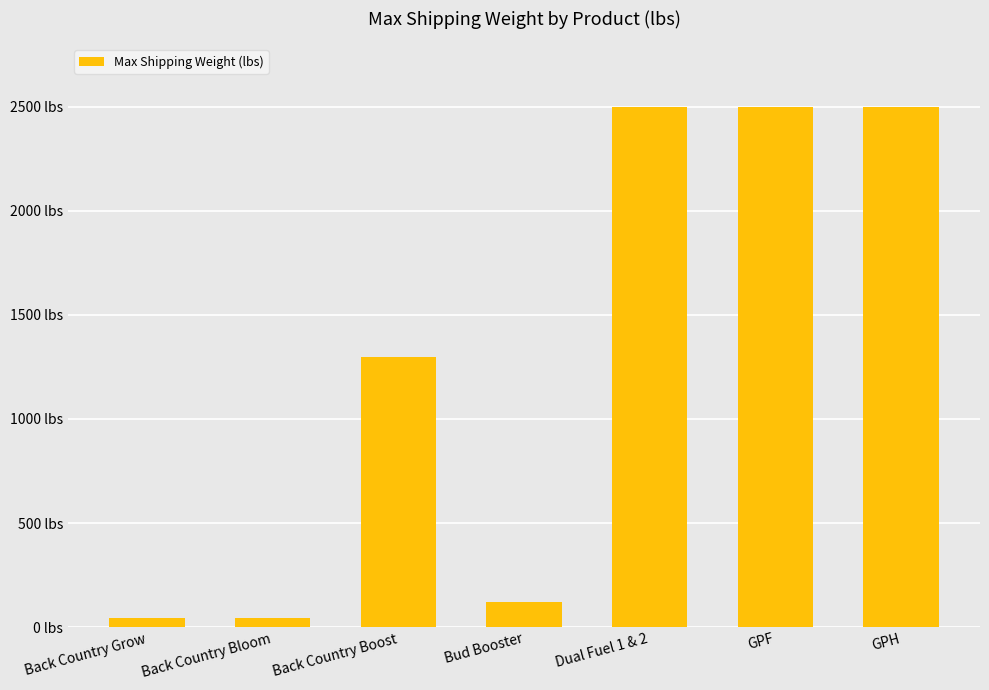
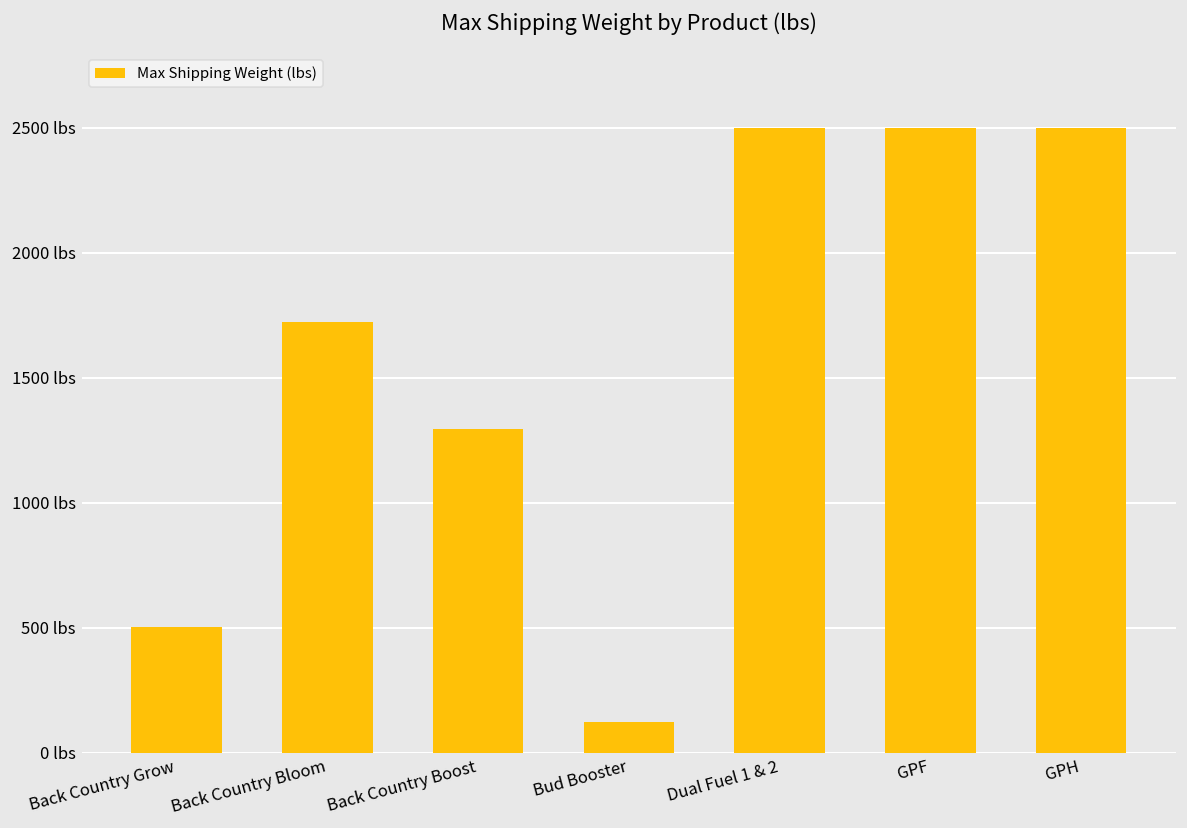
Back Country Grow: 40 lbs -> 500 lbs
Back Country Bloom: 40 lbs -> 1720 lbs
